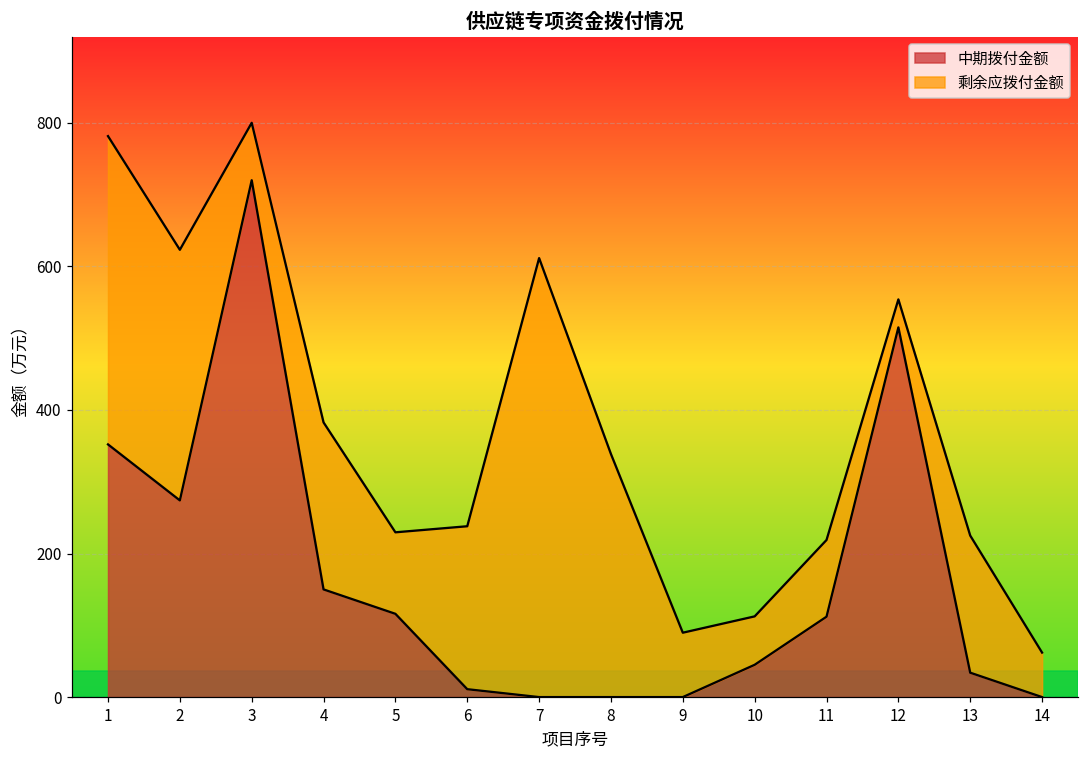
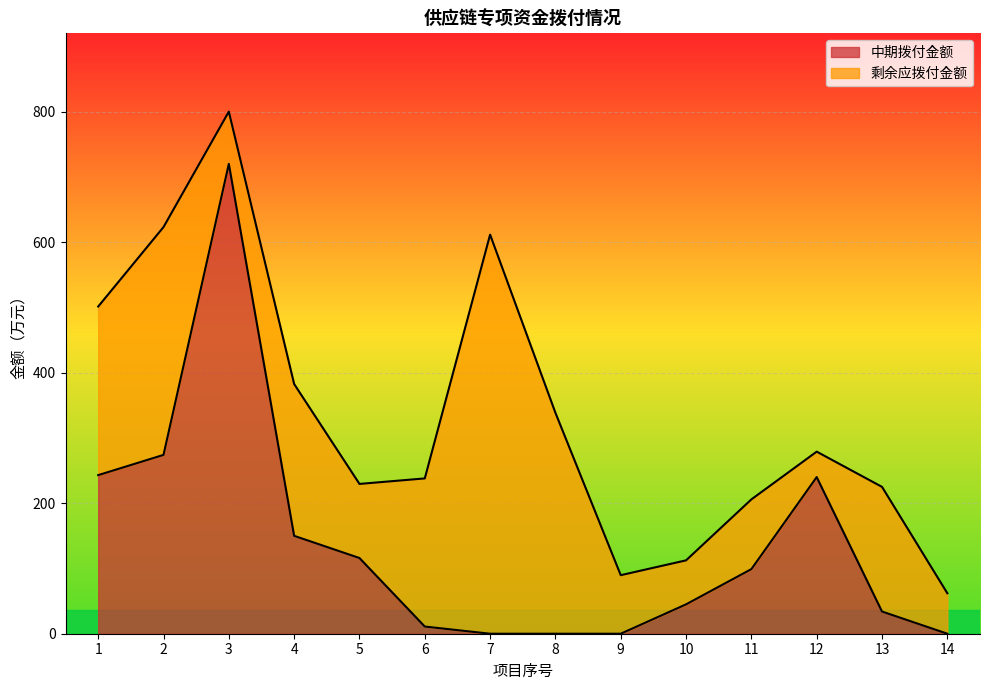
中期拨付金额, 1: 350 -> 240
剩余应拨付金额, 1: 430 -> 260
中期拨付金额, 11: 110 -> 100
中期拨付金额, 12: 520 -> 240
